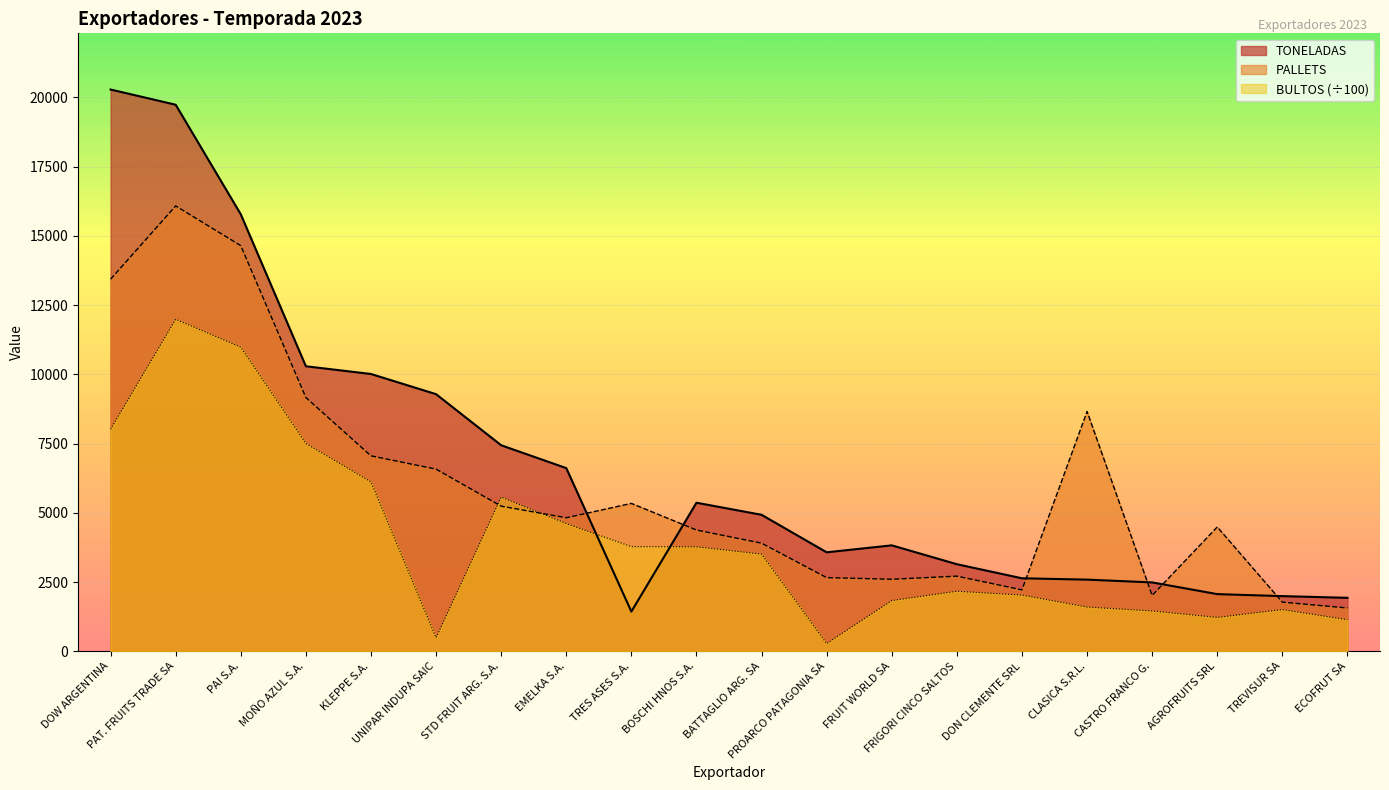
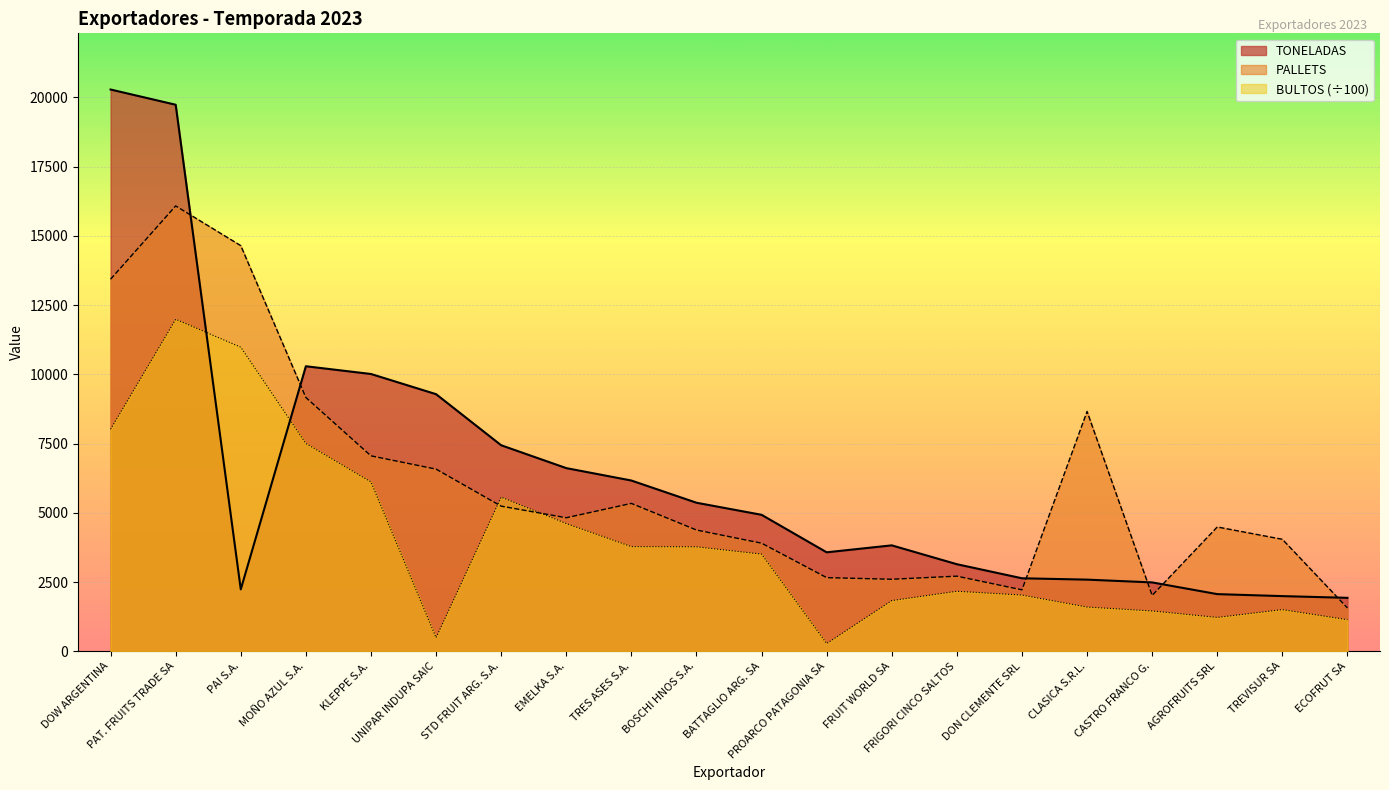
TONELADAS, PAI S.A.: 15800 -> 2200
TONELADAS, TRES ASES S.A.: 1400 -> 6200
PALLETS, TREVISUR SA: 1800 -> 4000
